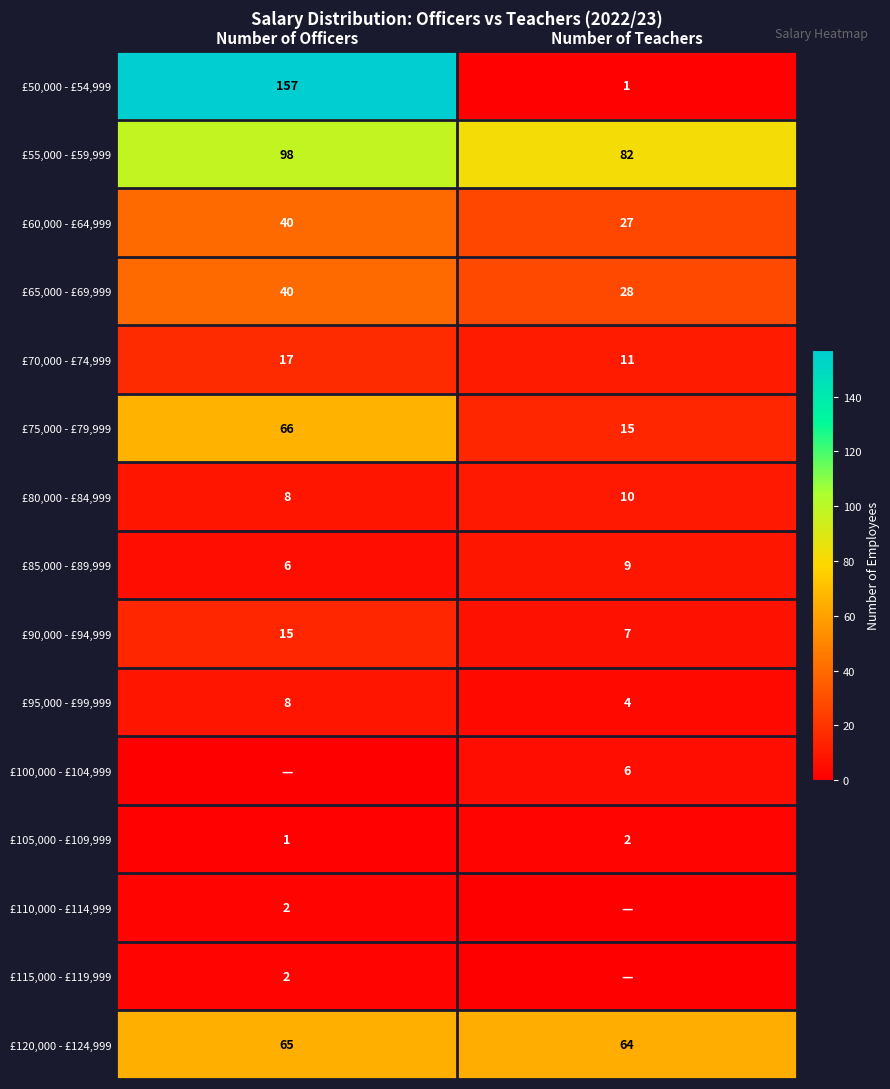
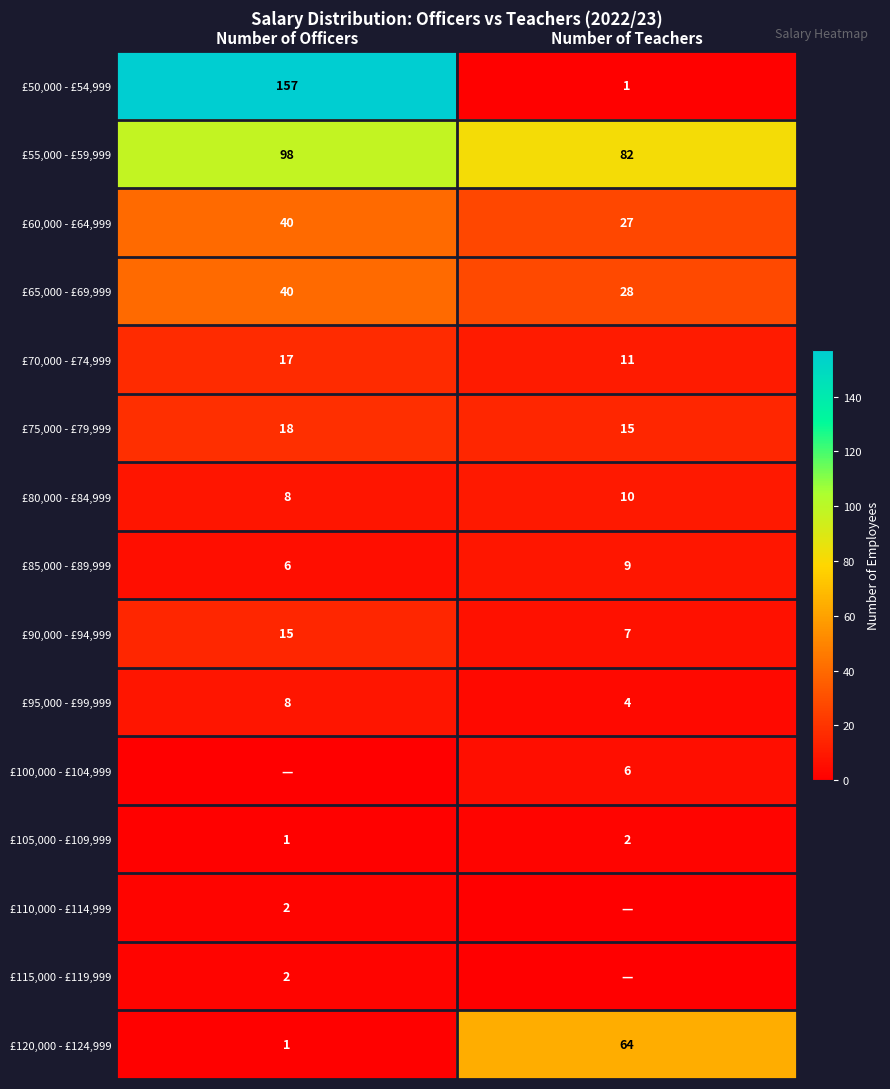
£75,000 - £79,999, Number of Officers: 66 -> 18
£120,000 - £124,999, Number of Officers: 65 -> 1
